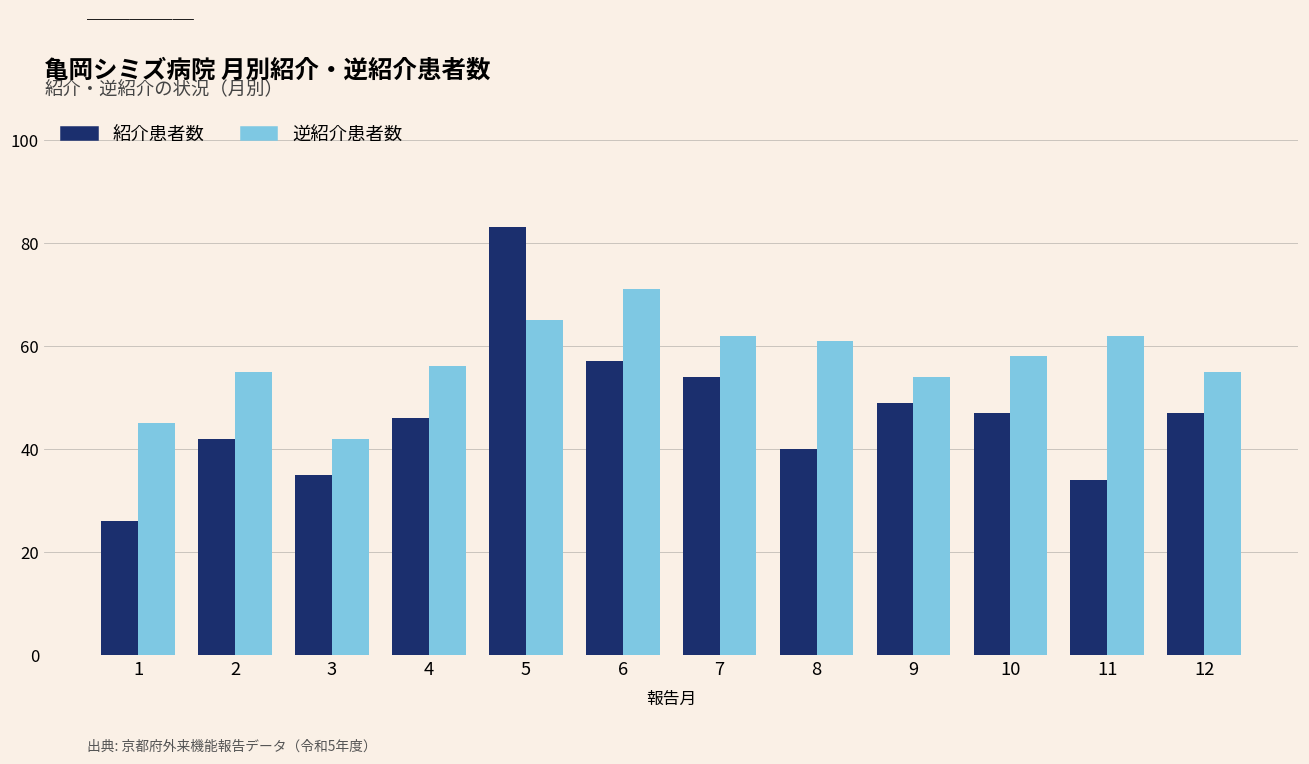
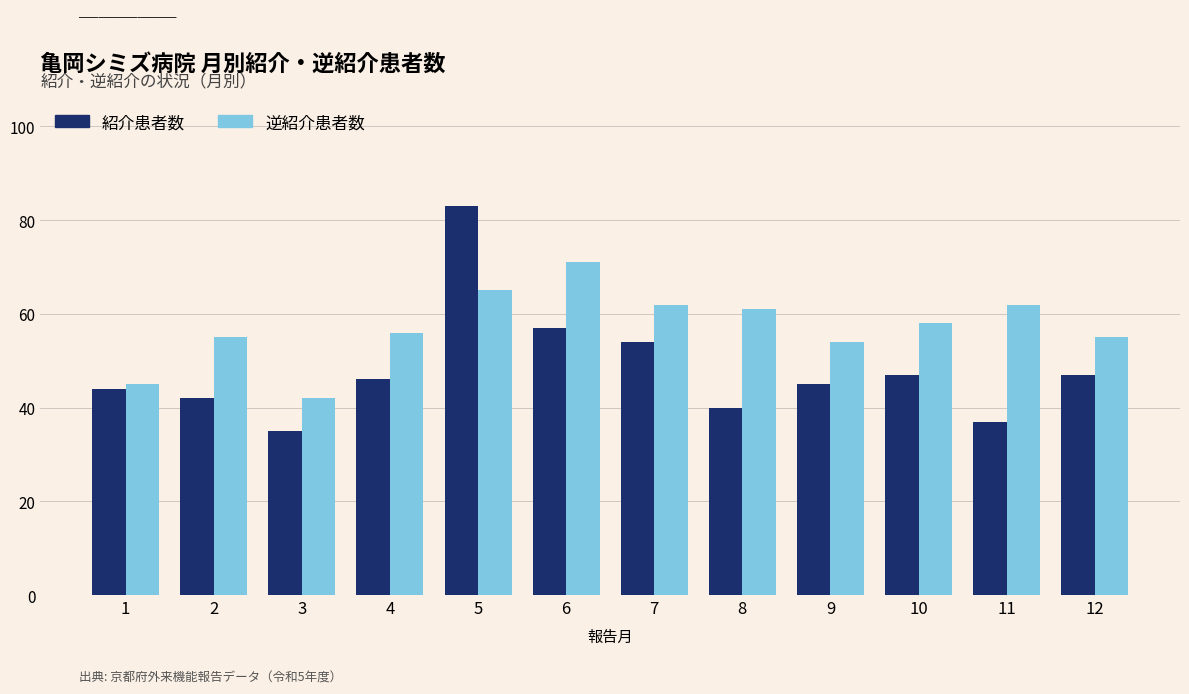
紹介患者数, 1: 26 -> 44
紹介患者数, 9: 49 -> 45
紹介患者数, 11: 34 -> 37
